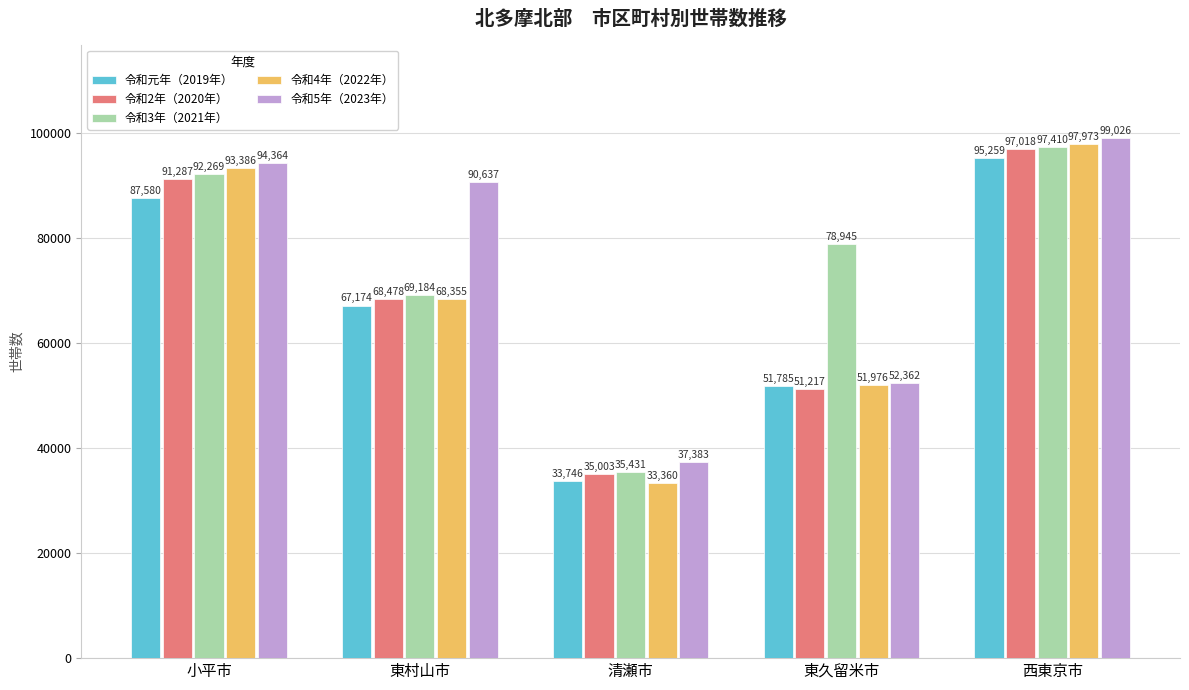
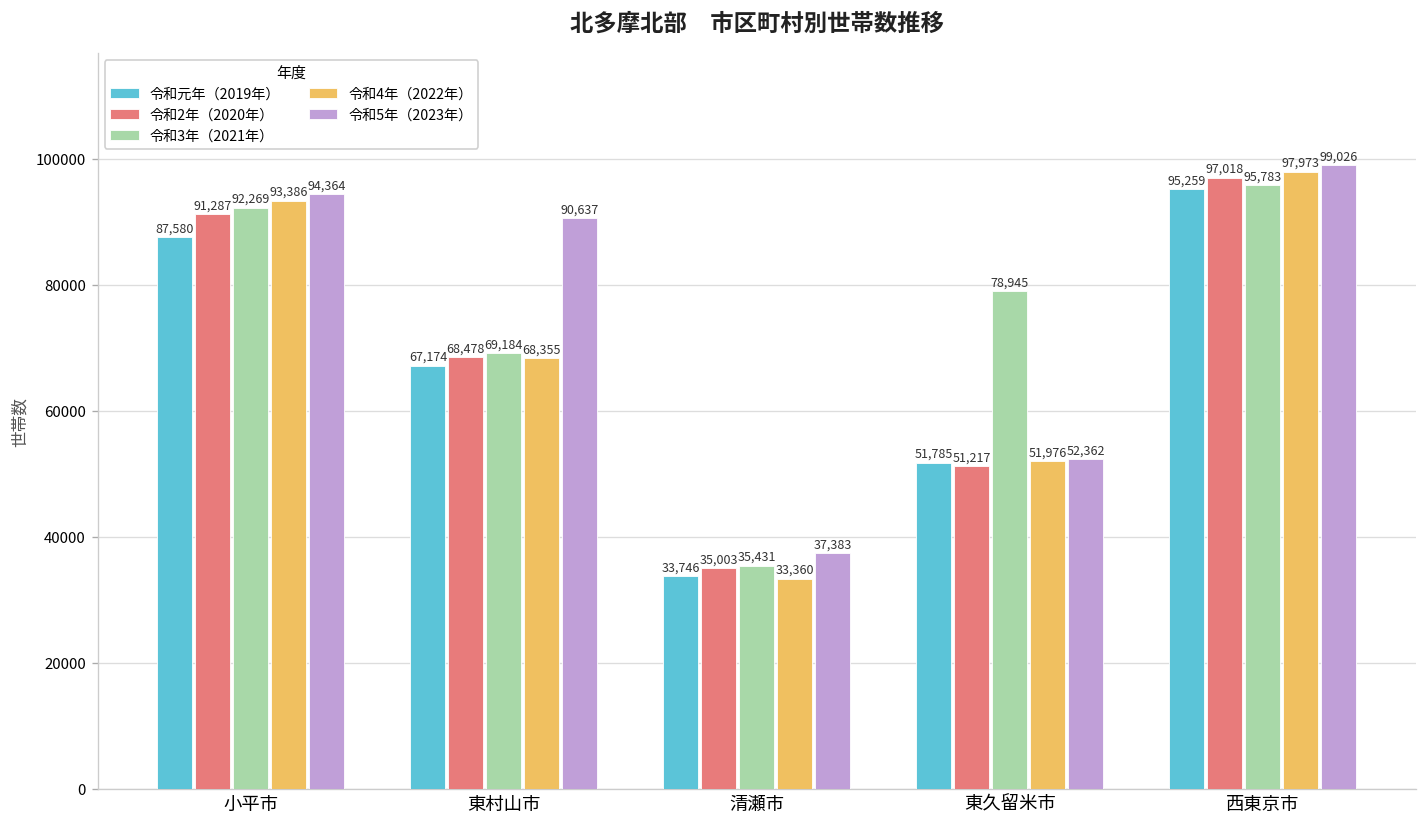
令和3年（2021年）, 西東京市: 97,410 -> 95,783
